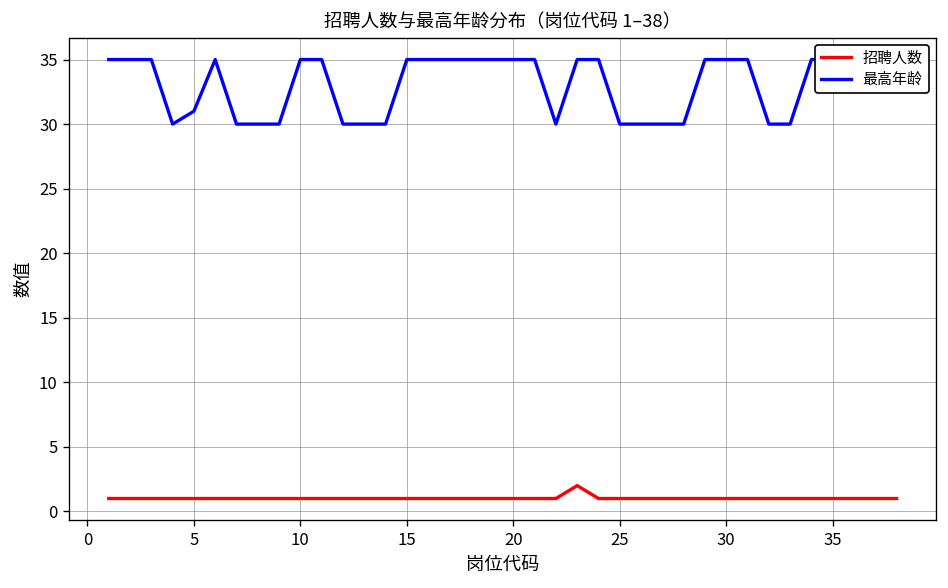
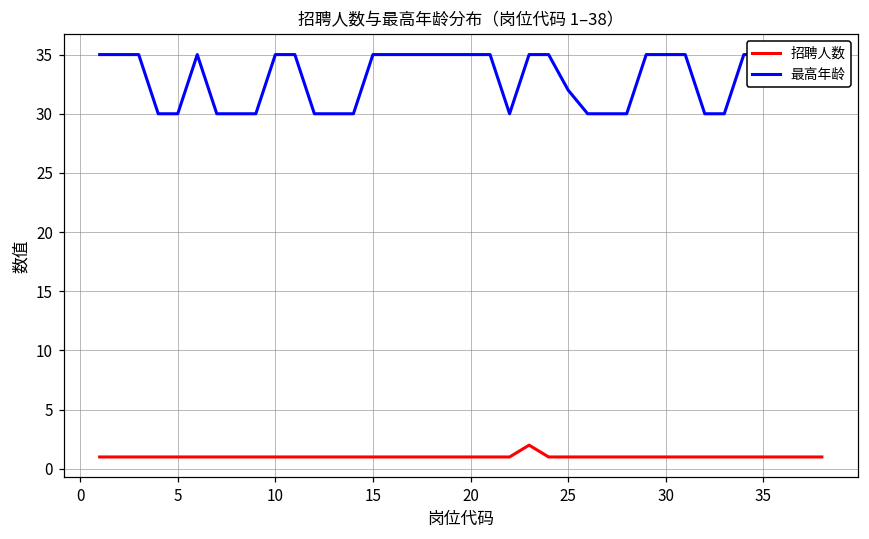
最高年龄, 5: 31 -> 30
最高年龄, 25: 30 -> 32
